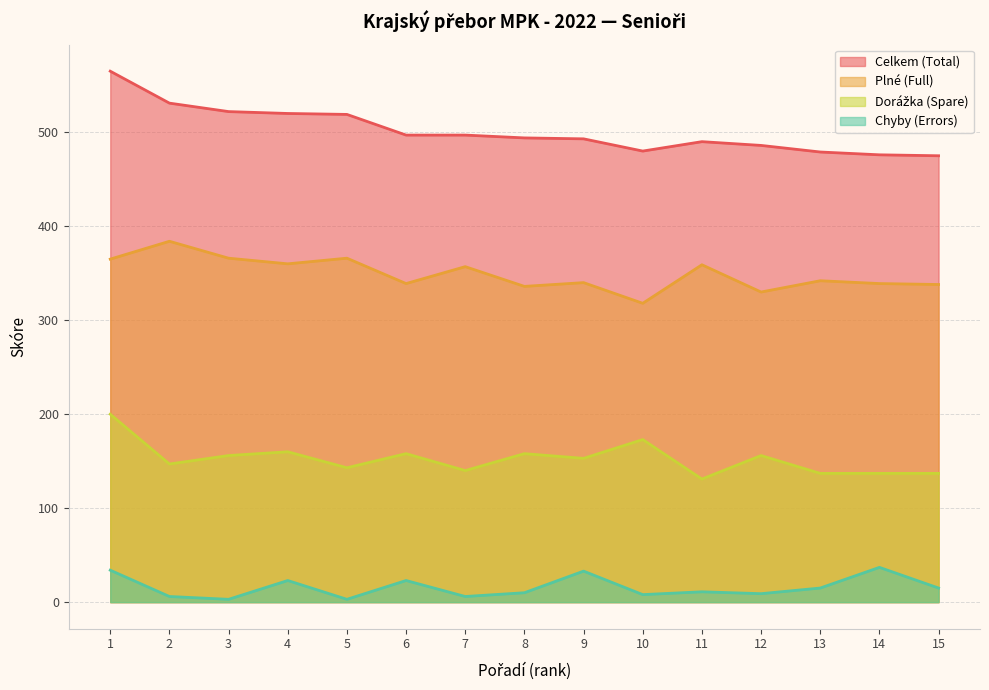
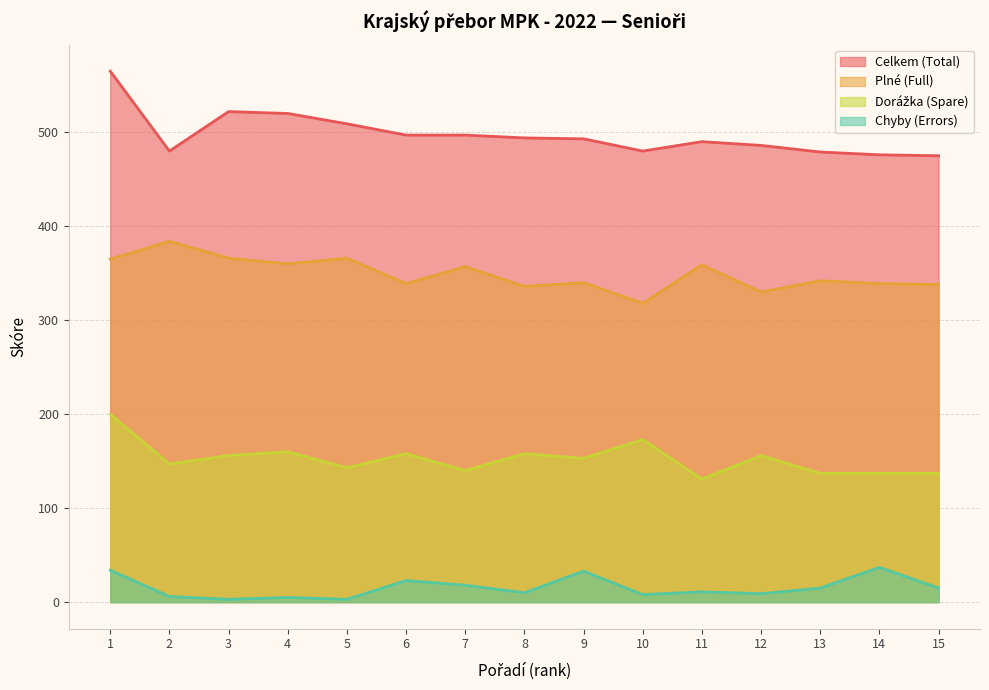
Celkem (Total), 2: 530 -> 480
Chyby (Errors), 4: 20 -> 10
Celkem (Total), 5: 520 -> 510
Chyby (Errors), 7: 10 -> 20
